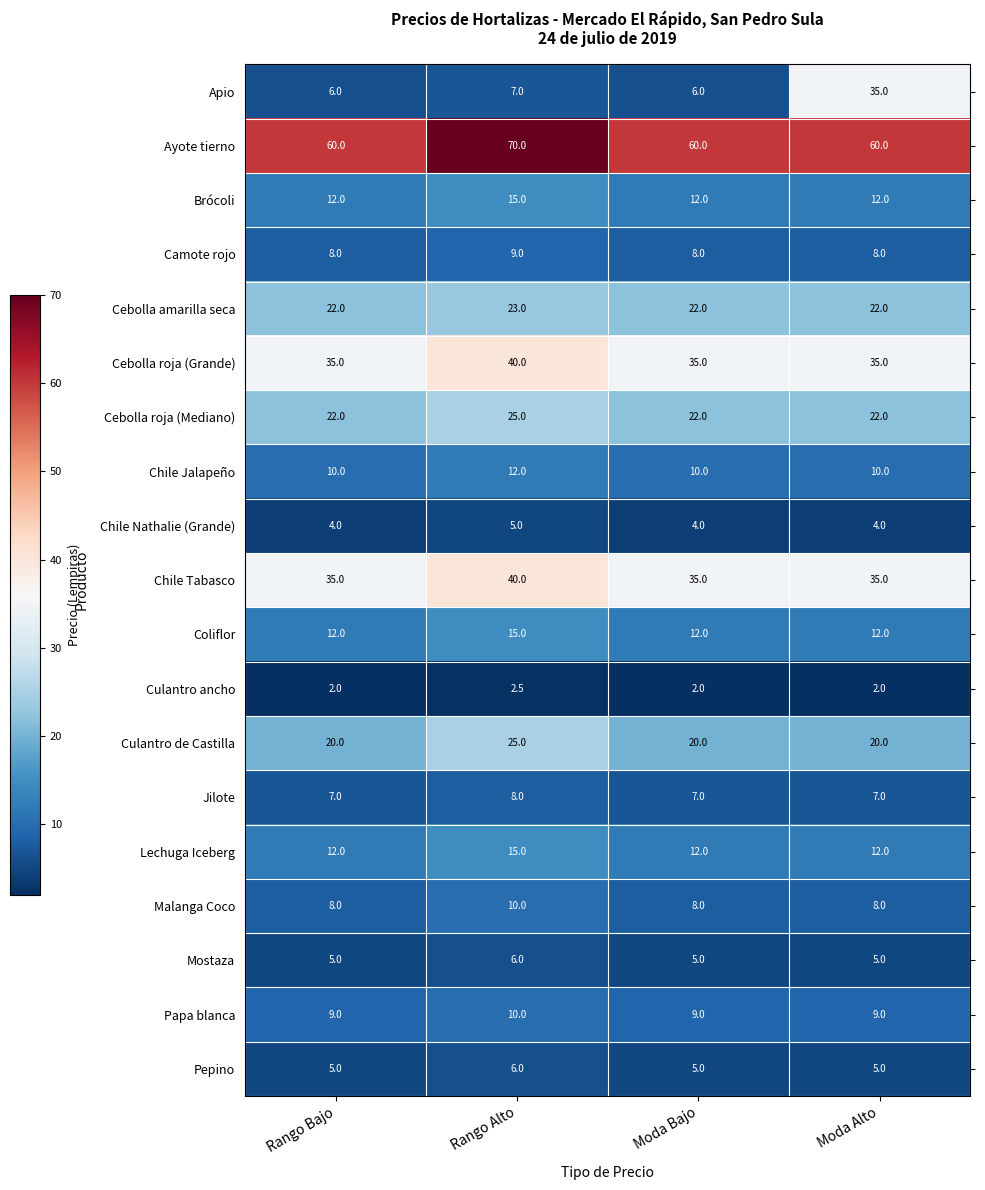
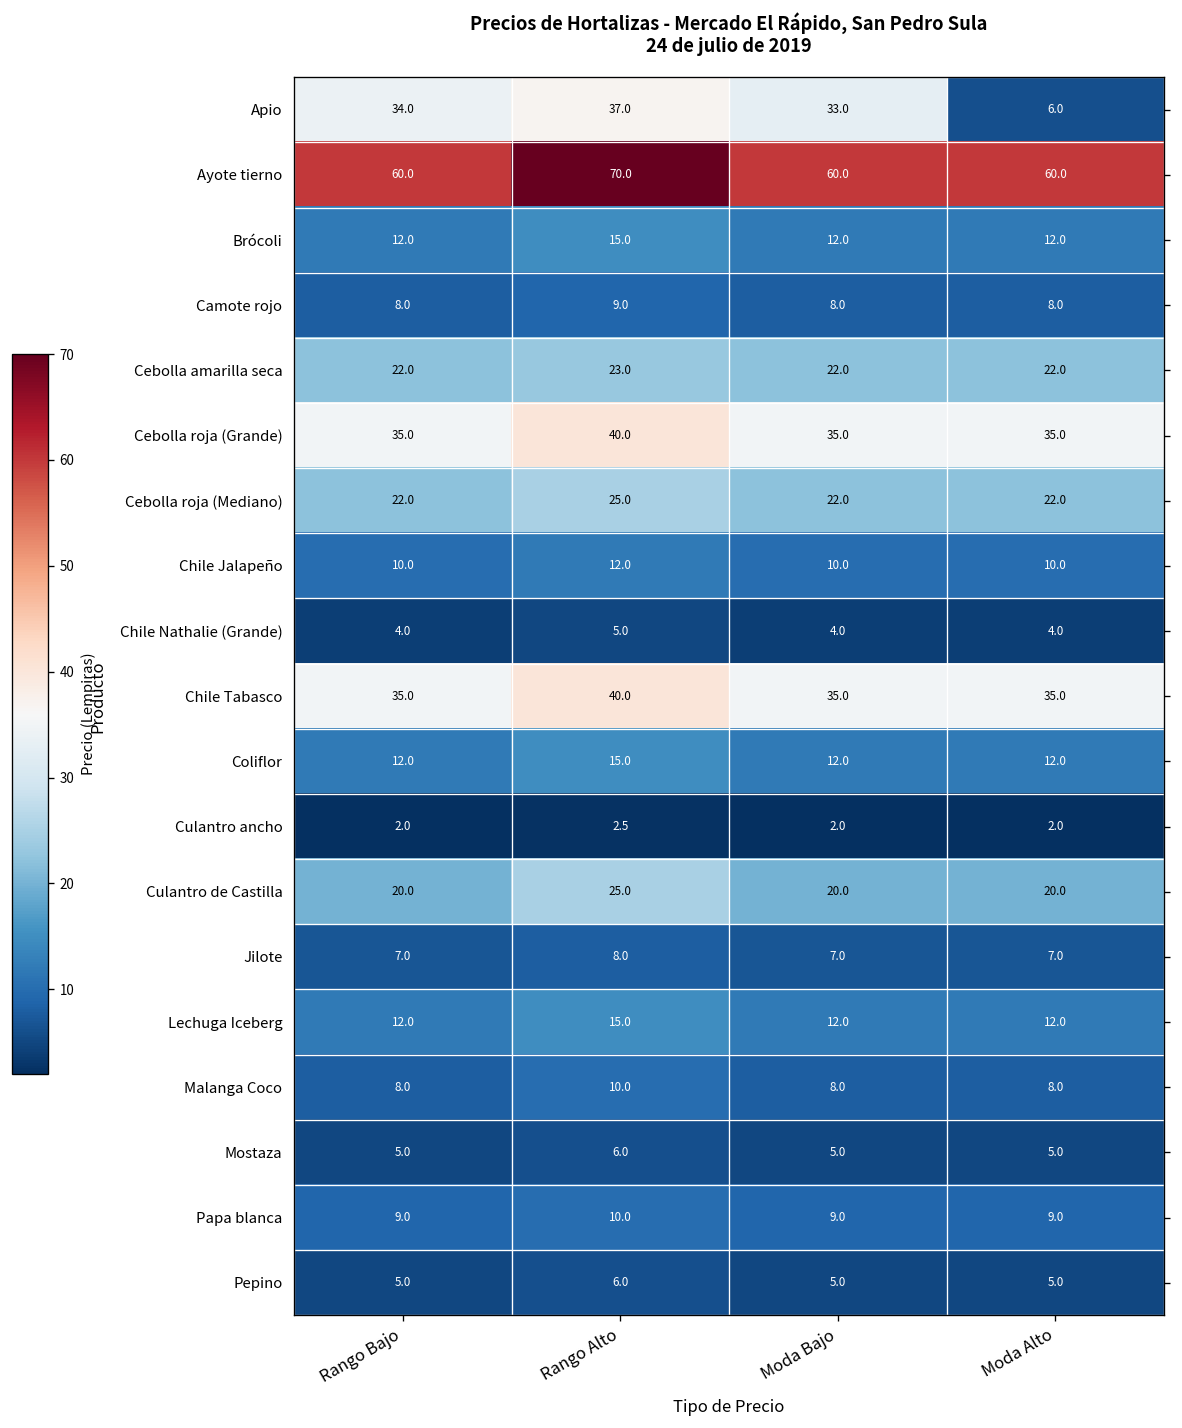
Apio, Rango Bajo: 6.0 -> 34.0
Apio, Rango Alto: 7.0 -> 37.0
Apio, Moda Bajo: 6.0 -> 33.0
Apio, Moda Alto: 35.0 -> 6.0
